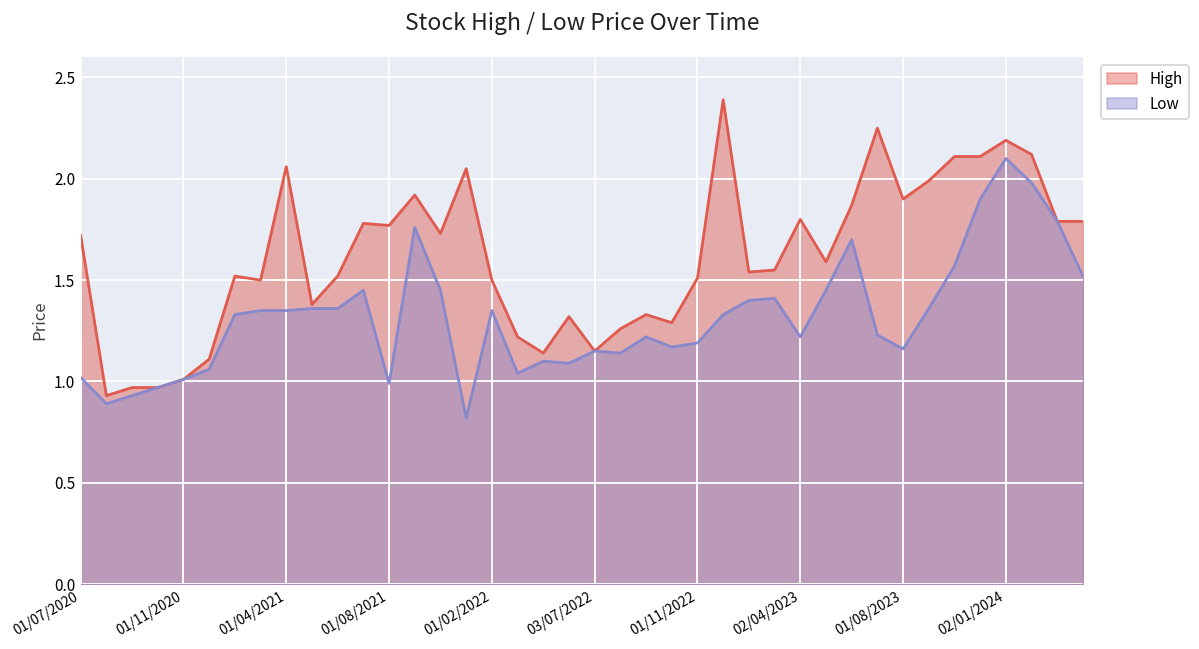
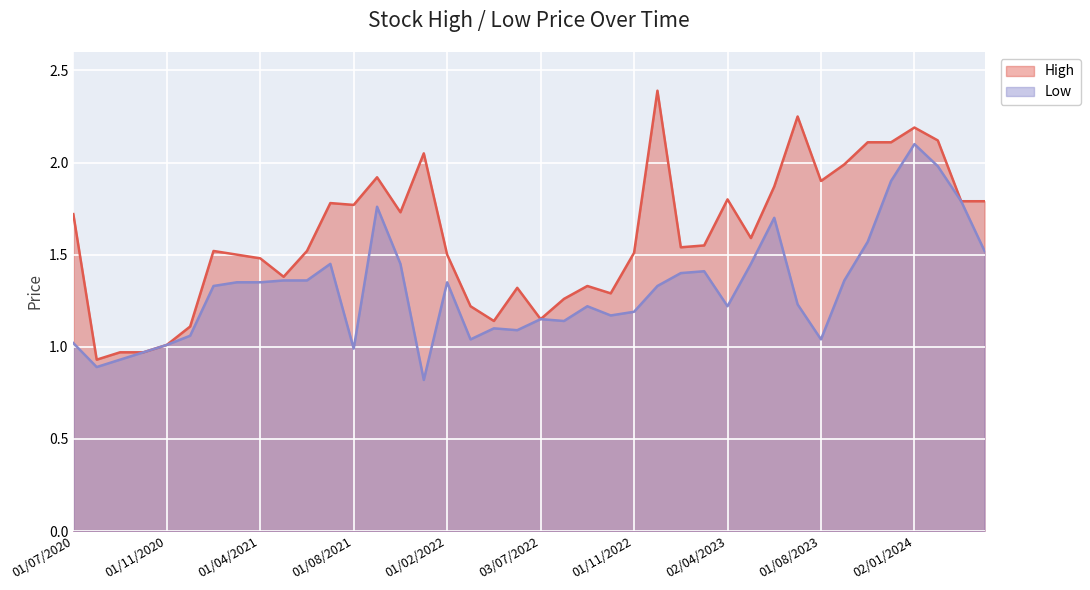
High, 01/04/2021: 2.06 -> 1.48
Low, 01/08/2023: 1.16 -> 1.04
